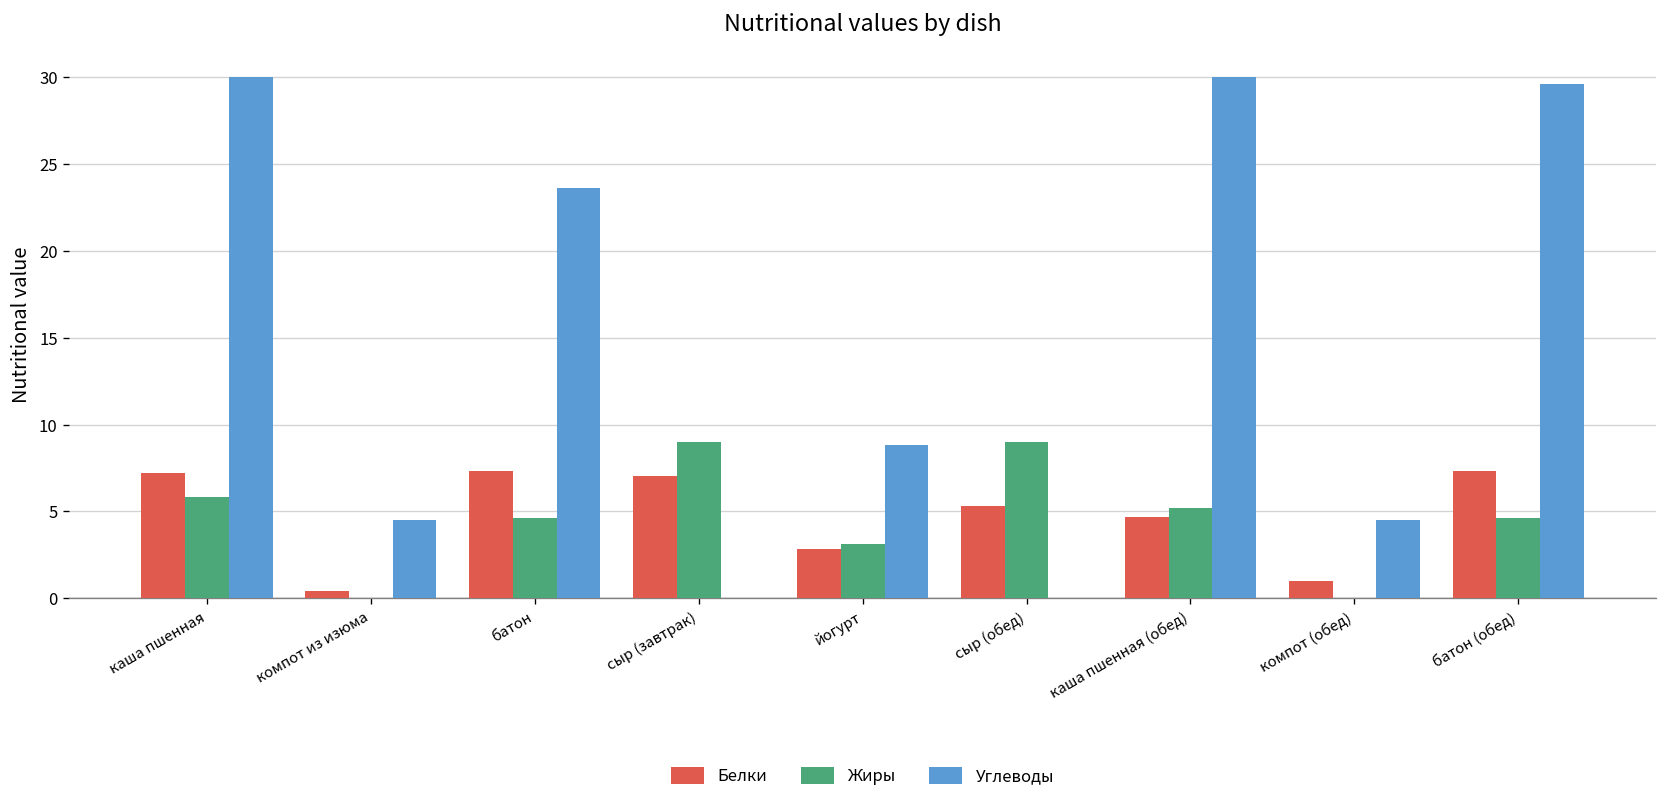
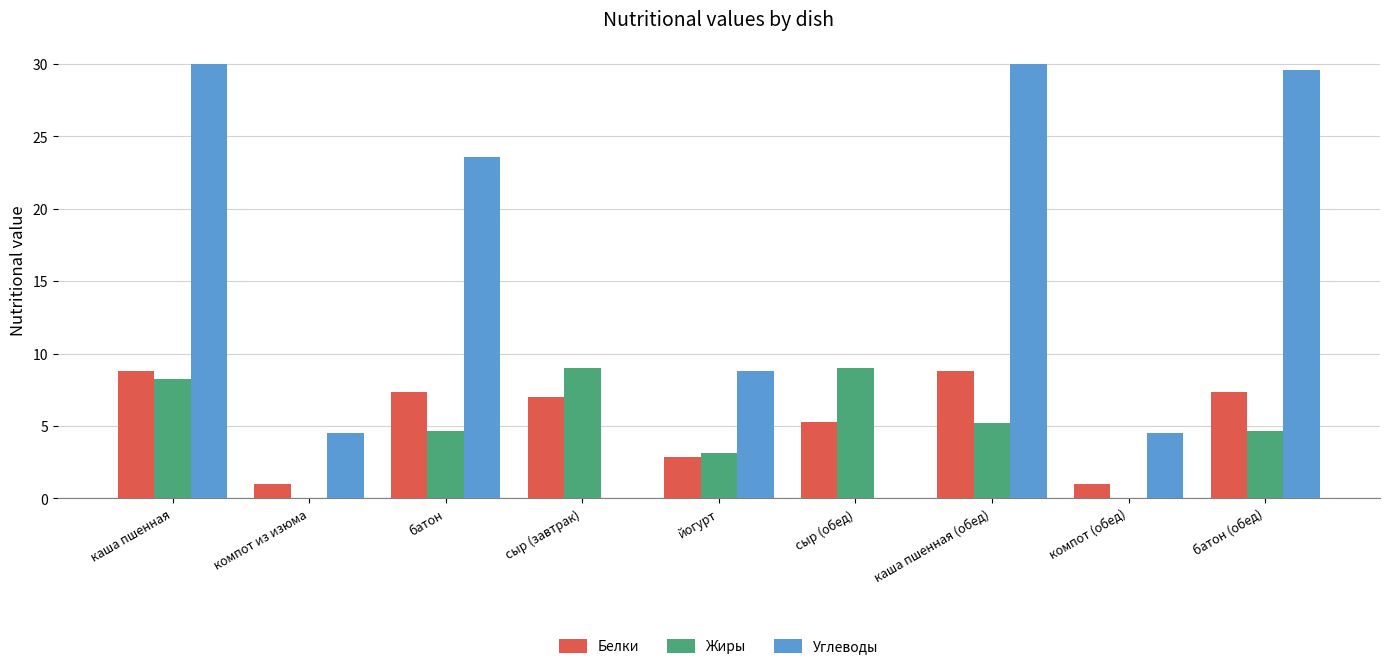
Белки, каша пшенная: 7.2 -> 8.8
Жиры, каша пшенная: 5.8 -> 8.2
Белки, компот из изюма: 0.4 -> 1.0
Белки, каша пшенная (обед): 4.7 -> 8.8
